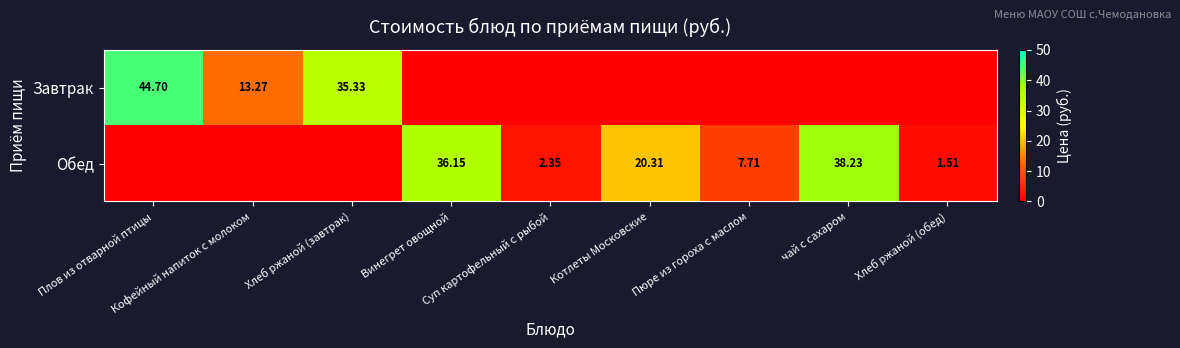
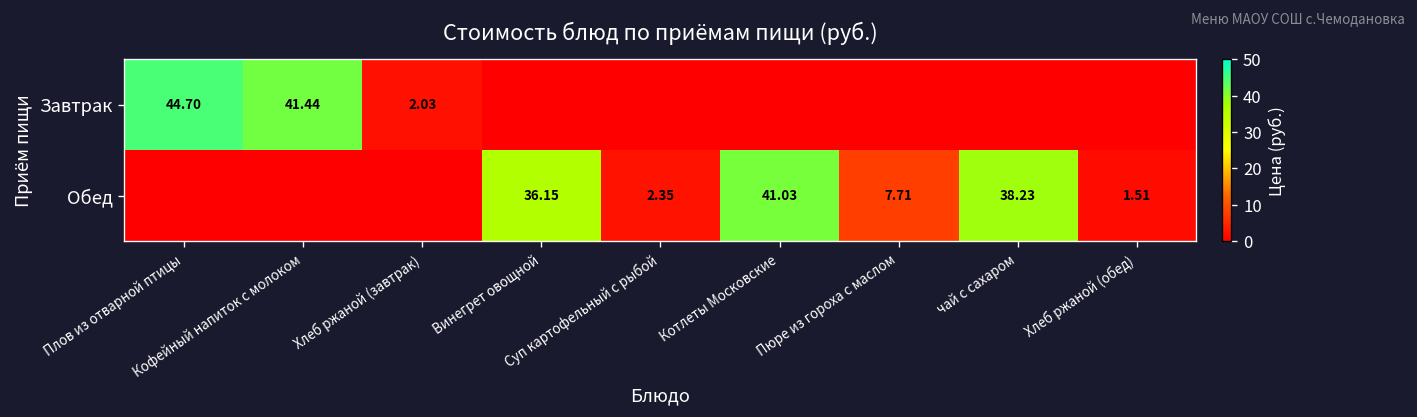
Завтрак, Кофейный напиток с молоком: 13.27 -> 41.44
Завтрак, Хлеб ржаной (завтрак): 35.33 -> 2.03
Обед, Котлеты Московские: 20.31 -> 41.03
